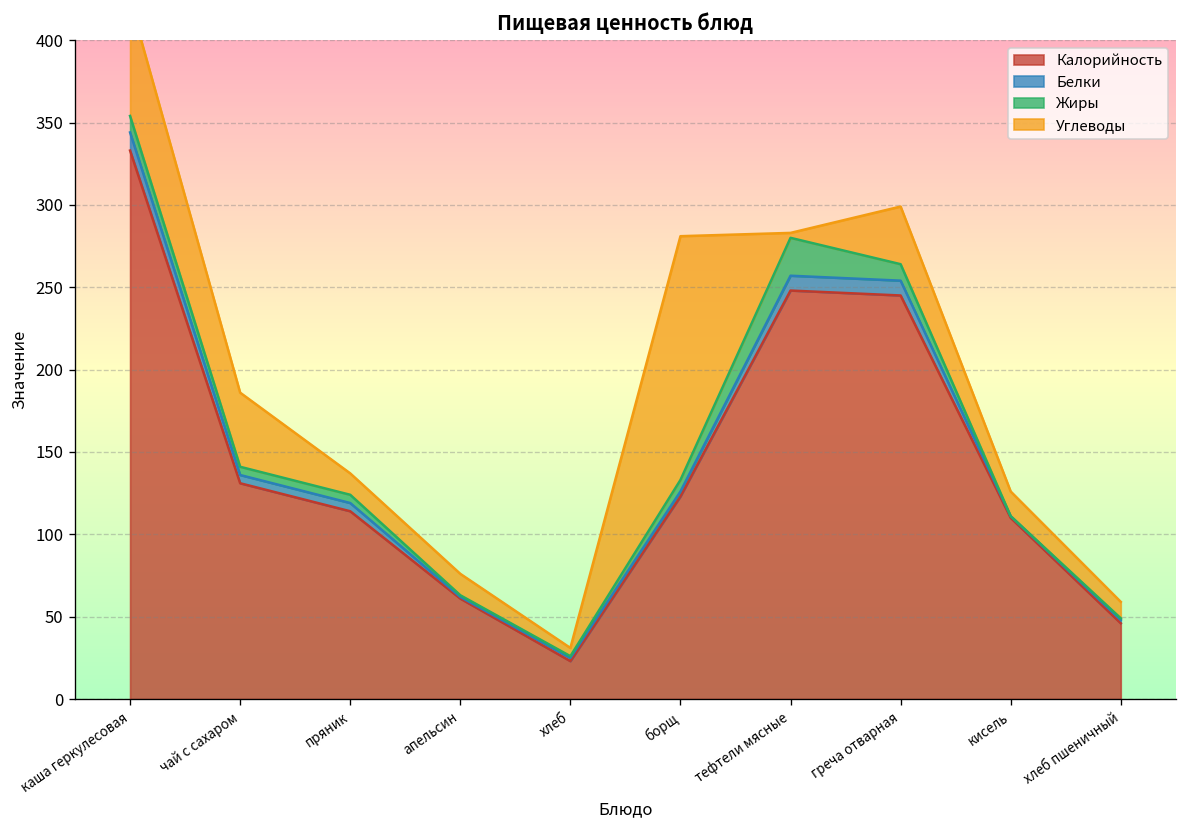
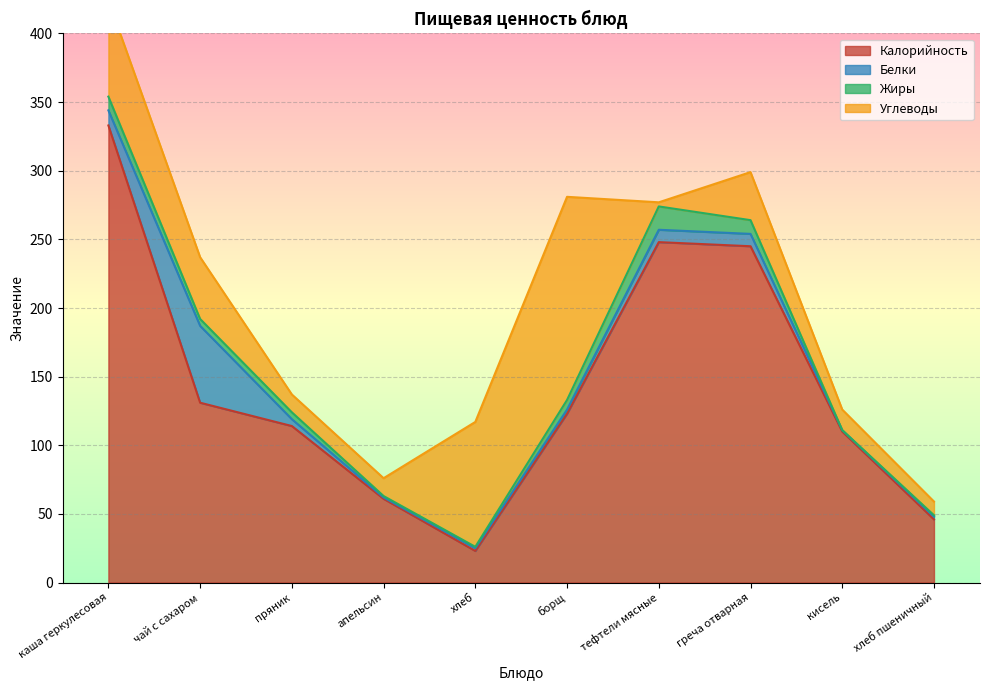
Белки, чай с сахаром: 5 -> 56
Углеводы, хлеб: 5 -> 91
Жиры, тефтели мясные: 23 -> 17
